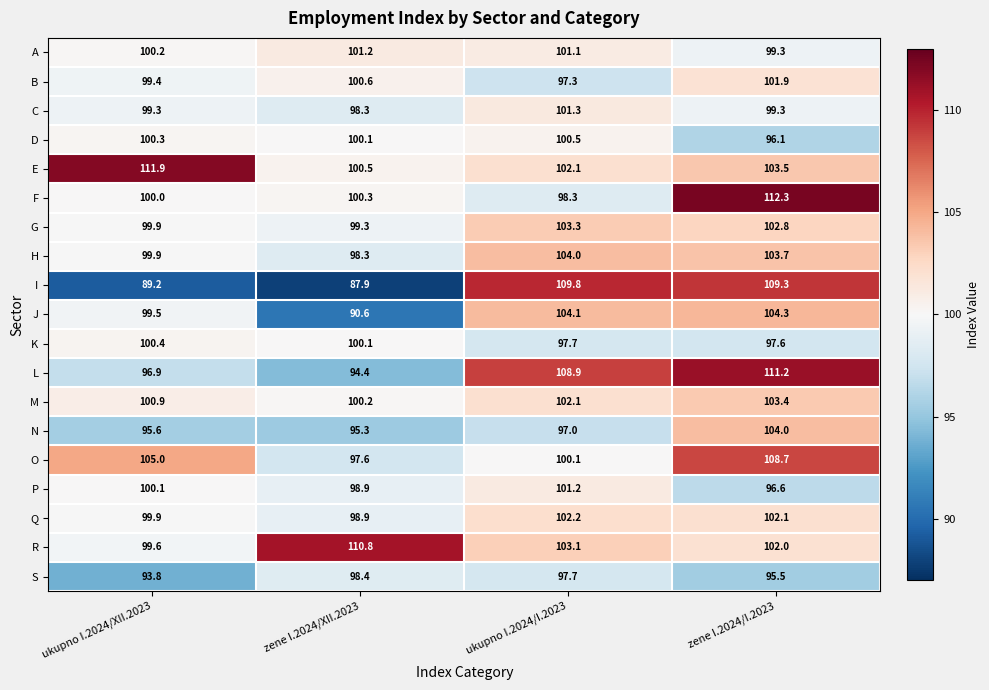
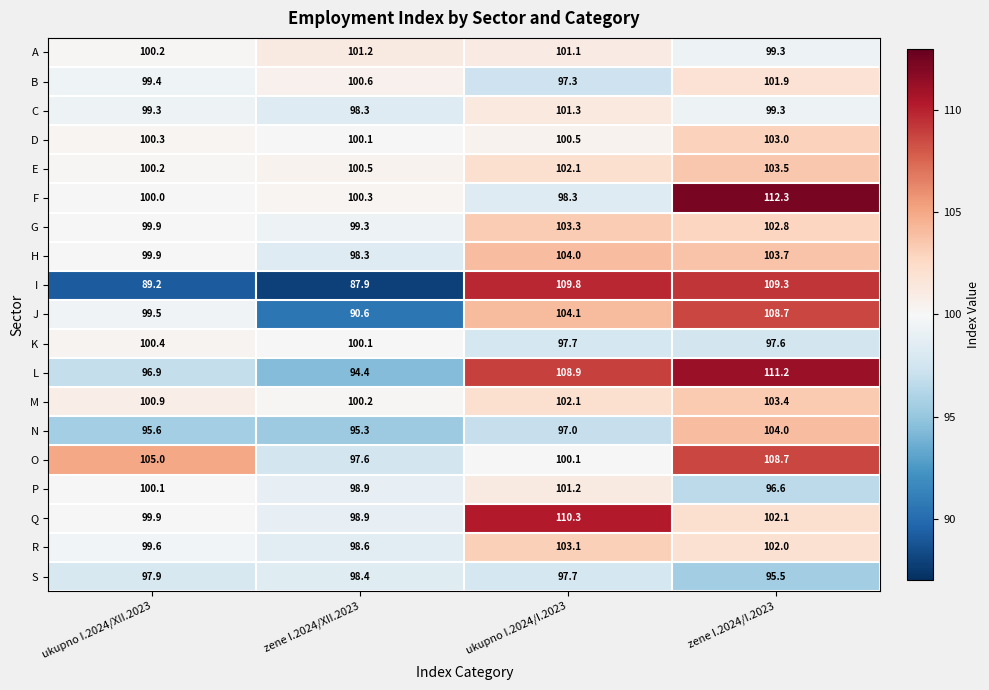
D, zene I.2024/I.2023: 96.1 -> 103.0
E, ukupno I.2024/XII.2023: 111.9 -> 100.2
J, zene I.2024/I.2023: 104.3 -> 108.7
Q, ukupno I.2024/I.2023: 102.2 -> 110.3
R, zene I.2024/XII.2023: 110.8 -> 98.6
S, ukupno I.2024/XII.2023: 93.8 -> 97.9
